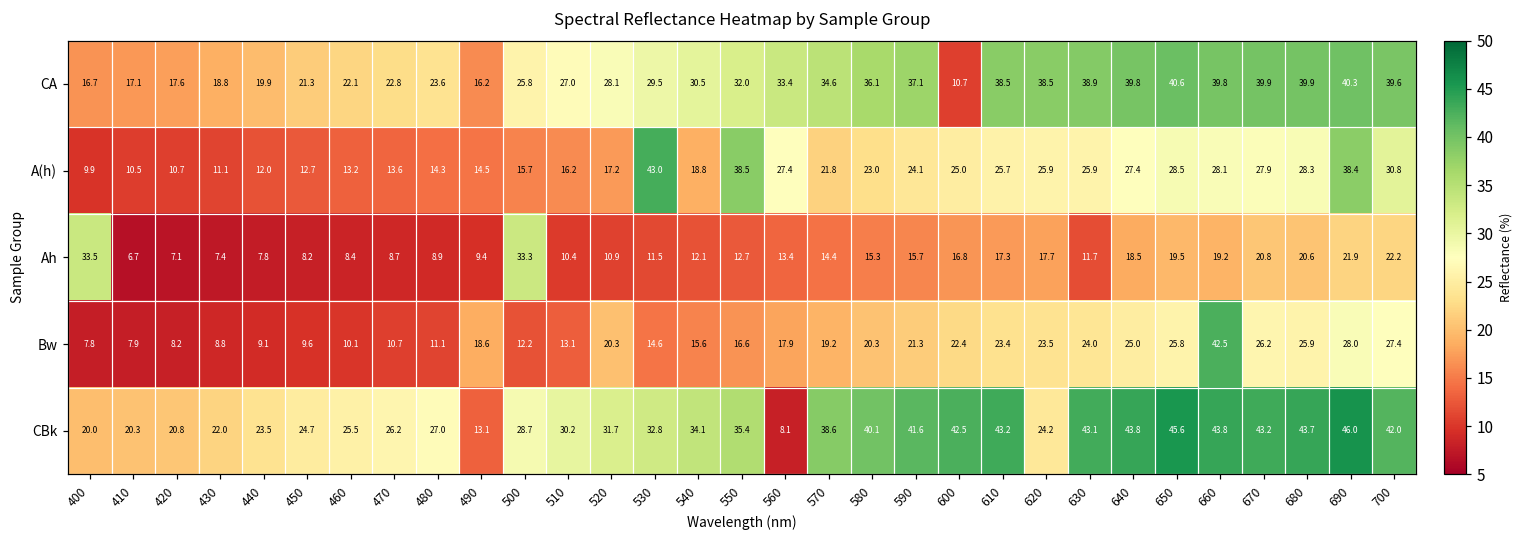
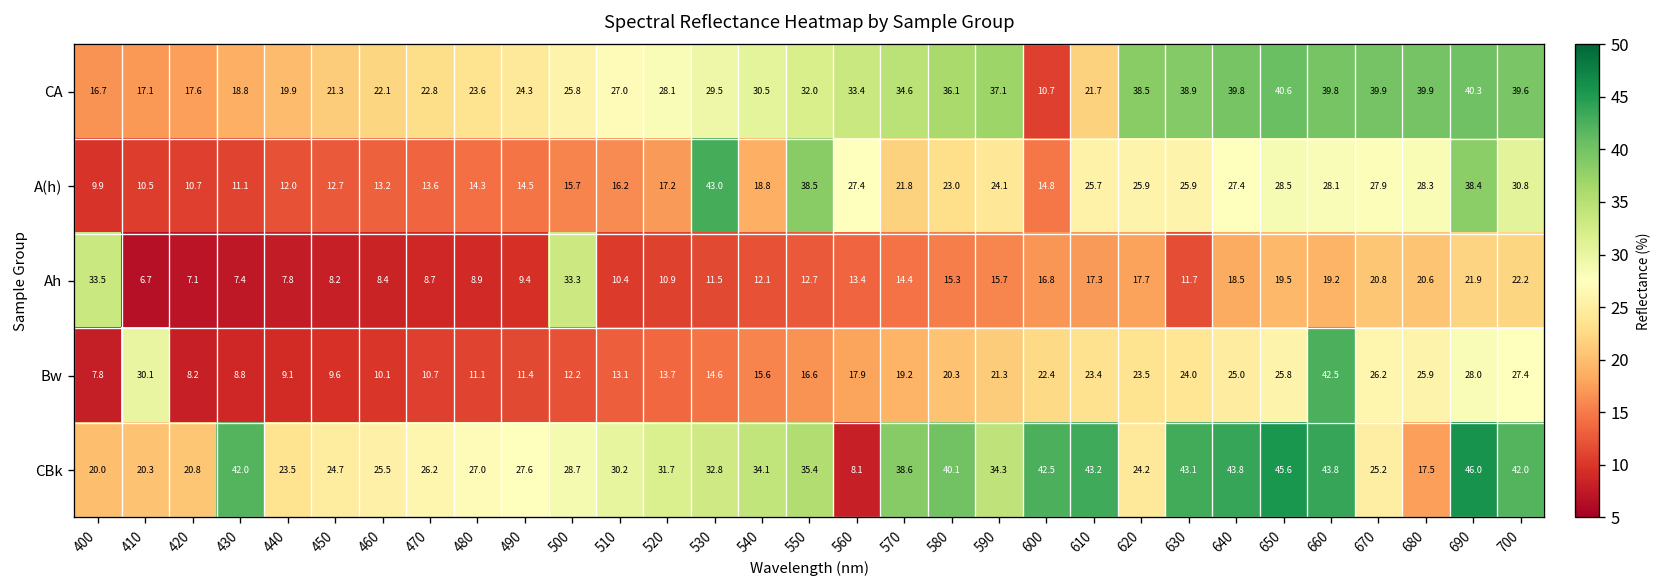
CA, 490: 16.2 -> 24.3
CA, 610: 38.5 -> 21.7
A(h), 600: 25.0 -> 14.8
Bw, 410: 7.9 -> 30.1
Bw, 490: 18.6 -> 11.4
Bw, 520: 20.3 -> 13.7
CBk, 430: 22.0 -> 42.0
CBk, 490: 13.1 -> 27.6
CBk, 590: 41.6 -> 34.3
CBk, 670: 43.2 -> 25.2
CBk, 680: 43.7 -> 17.5
